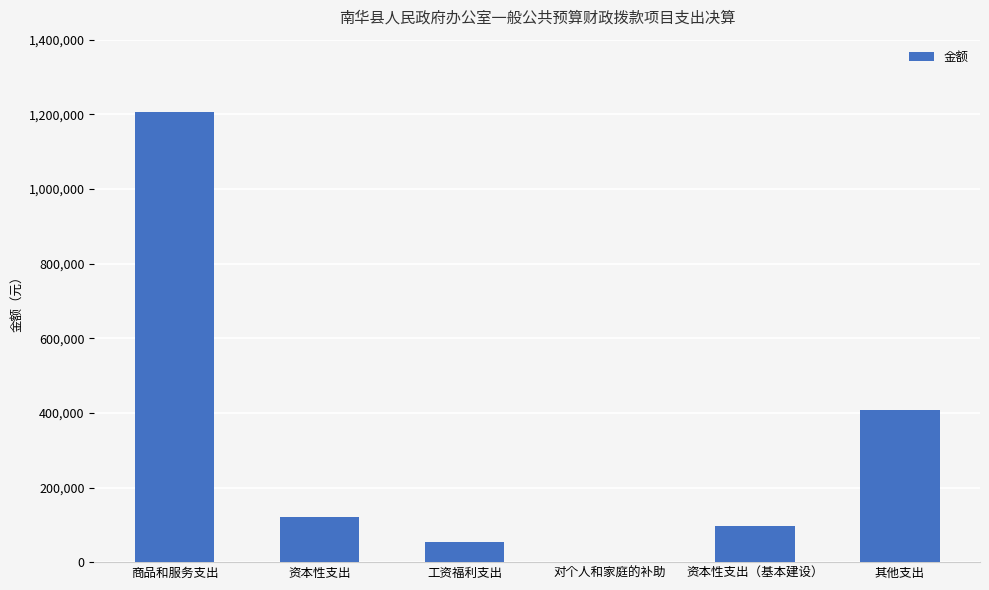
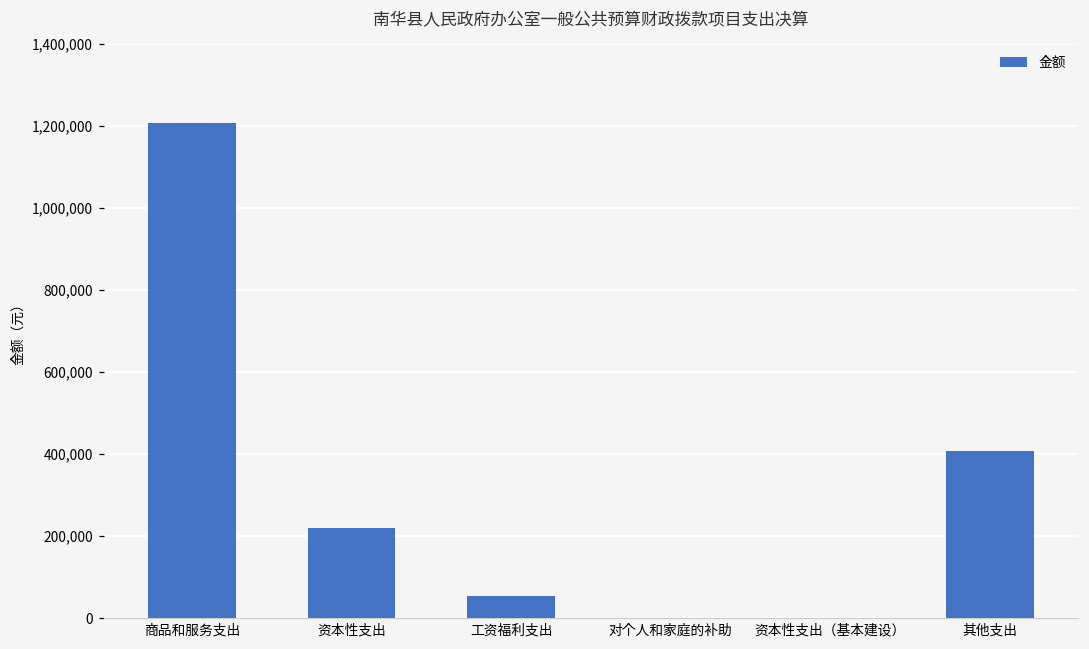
资本性支出: 120,000 -> 220,000
资本性支出（基本建设）: 100,000 -> 0
